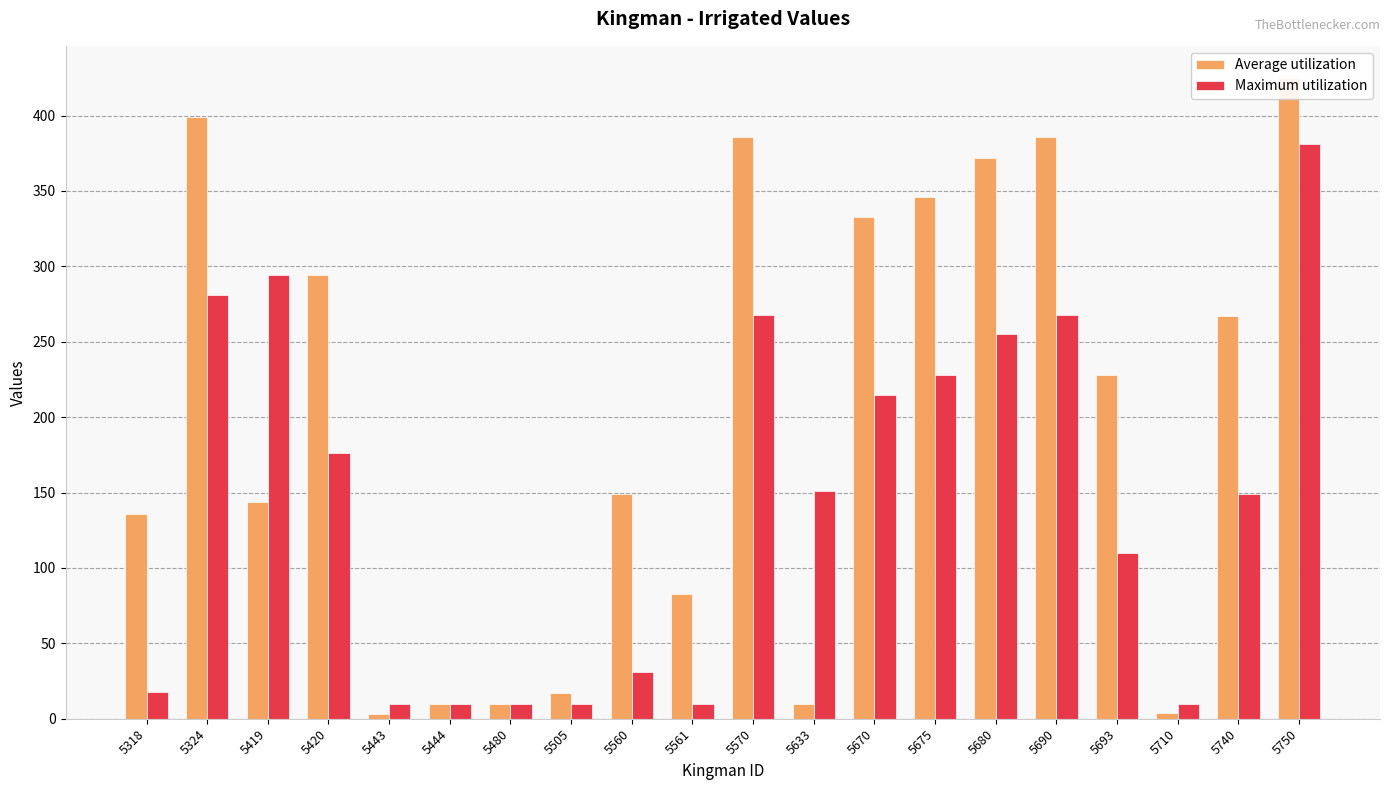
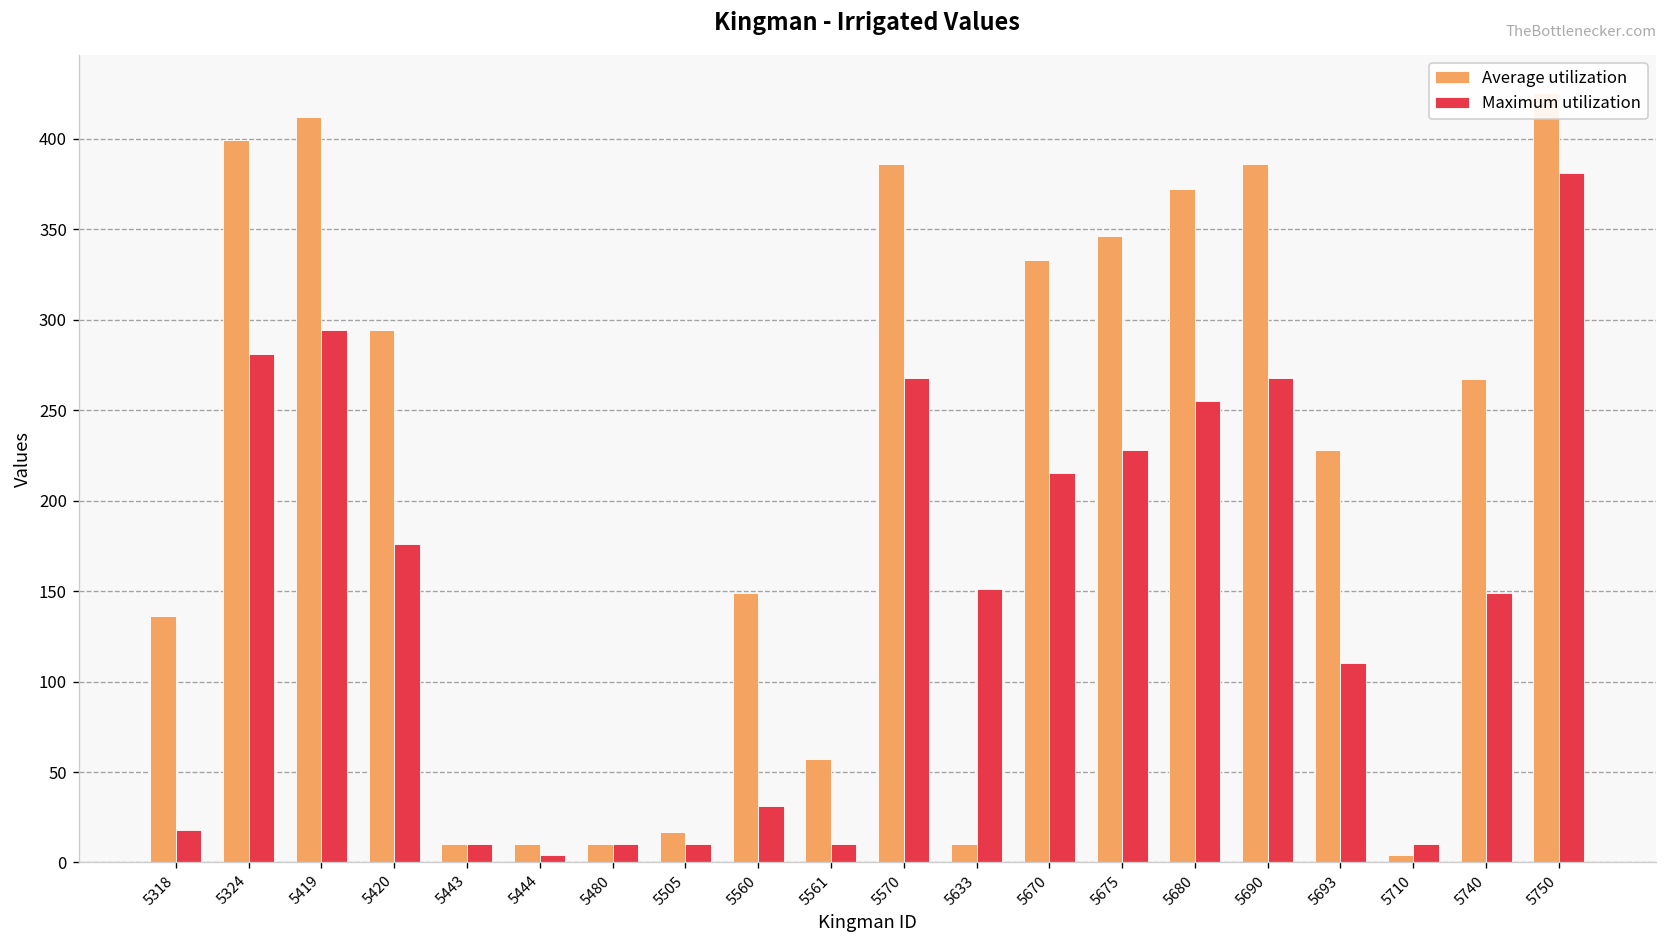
Average utilization, 5419: 144 -> 412
Average utilization, 5443: 3 -> 10
Maximum utilization, 5444: 10 -> 4
Average utilization, 5561: 83 -> 57
